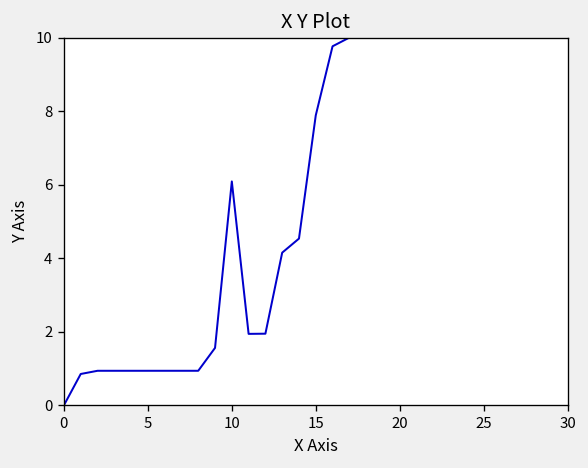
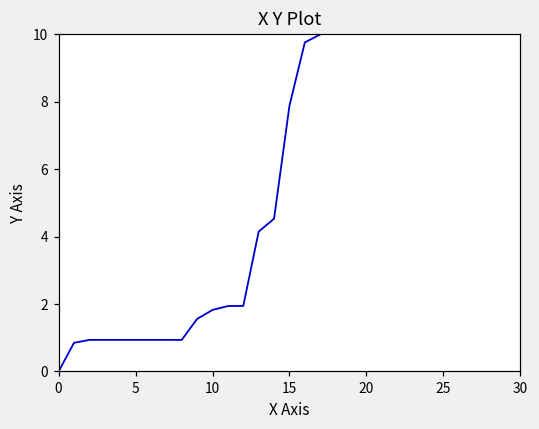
10: 6.1 -> 1.8
